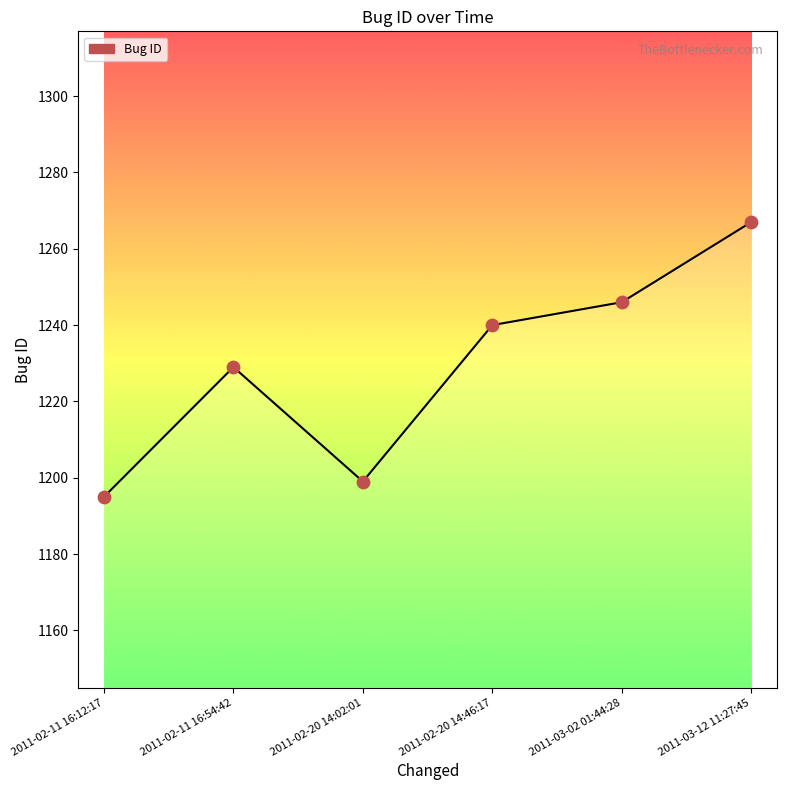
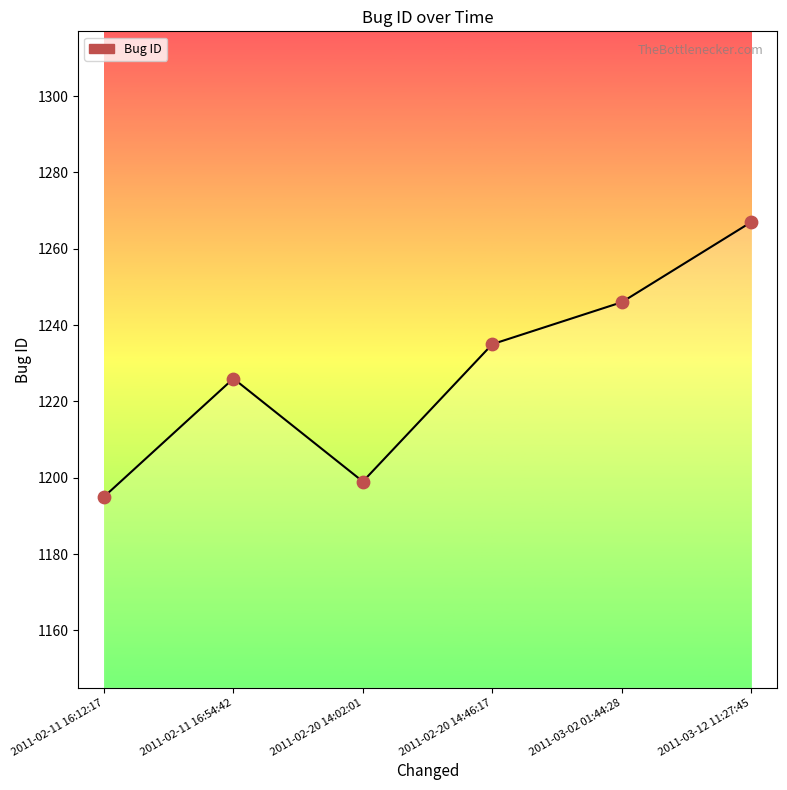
2011-02-11 16:54:42: 1229 -> 1226
2011-02-20 14:46:17: 1240 -> 1235
